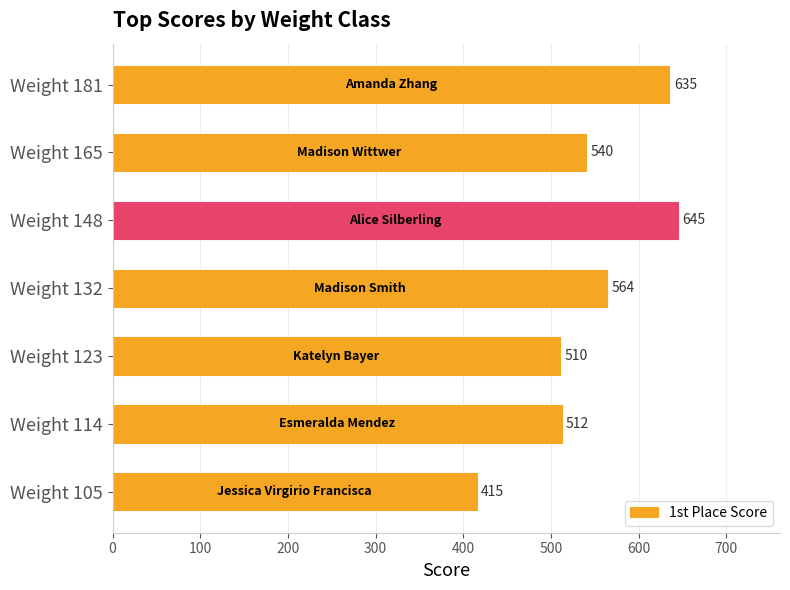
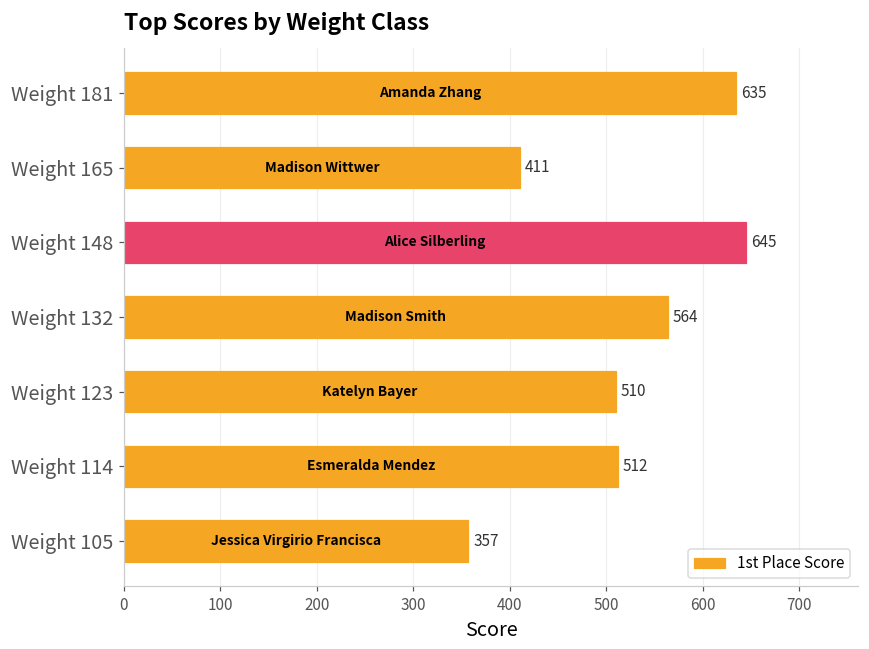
Weight 165: 540 -> 411
Weight 105: 415 -> 357
